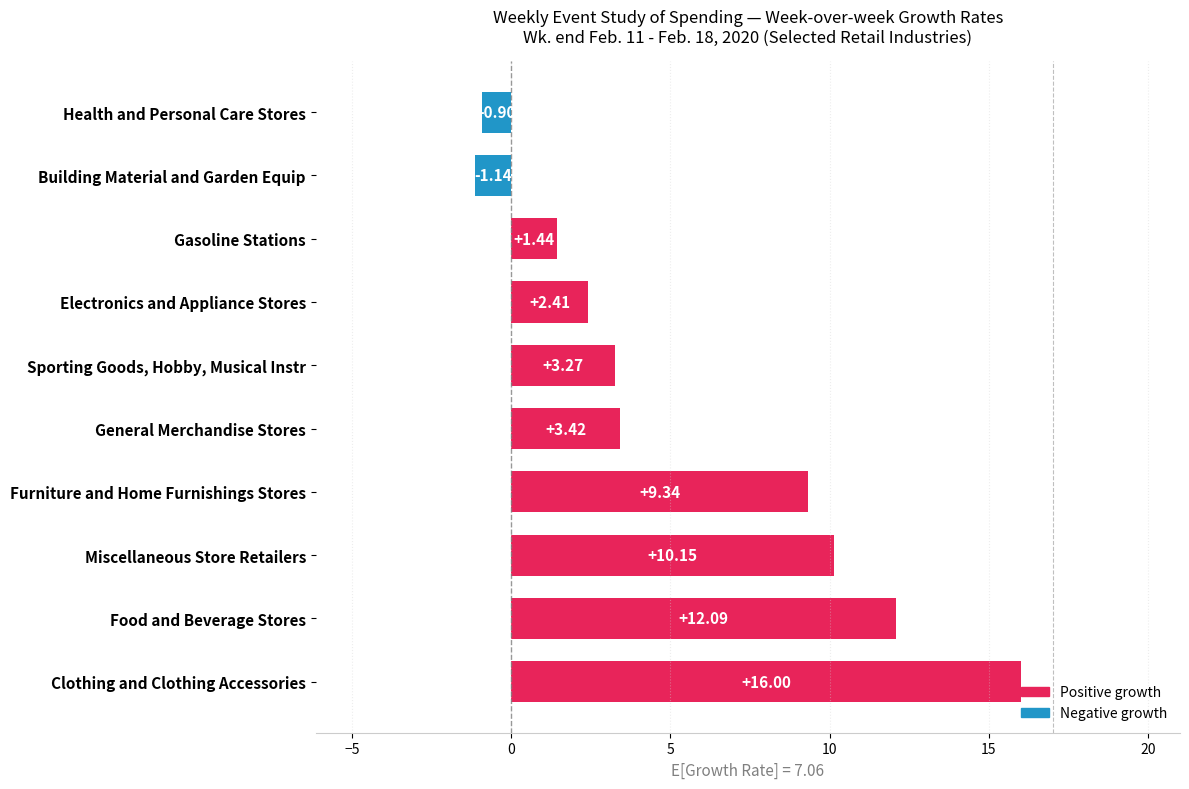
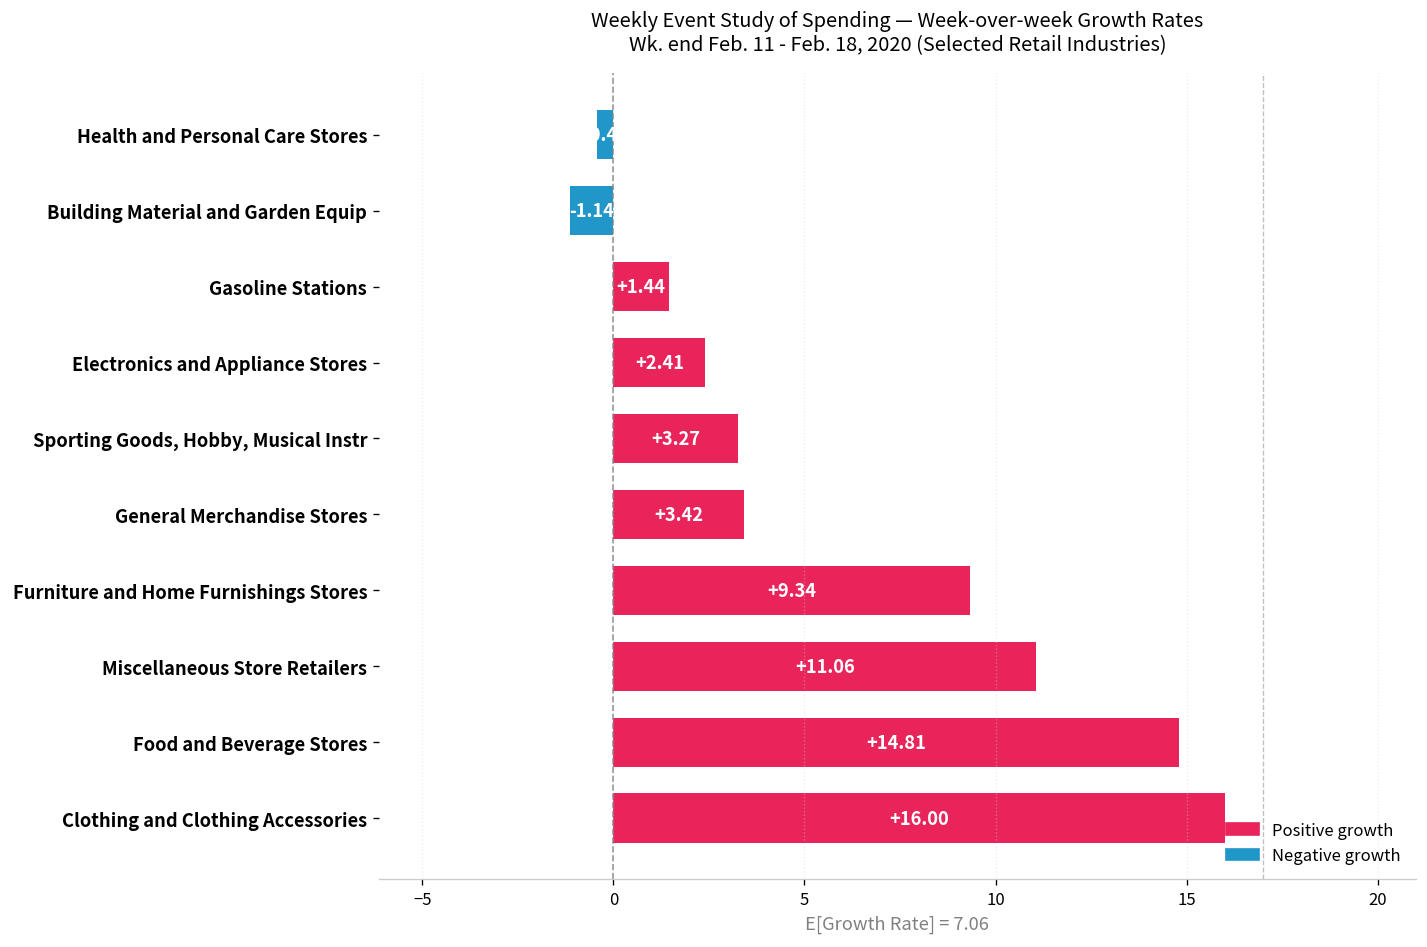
Health and Personal Care Stores: -0.9 -> -0.4
Miscellaneous Store Retailers: +10.15 -> +11.06
Food and Beverage Stores: +12.09 -> +14.81
